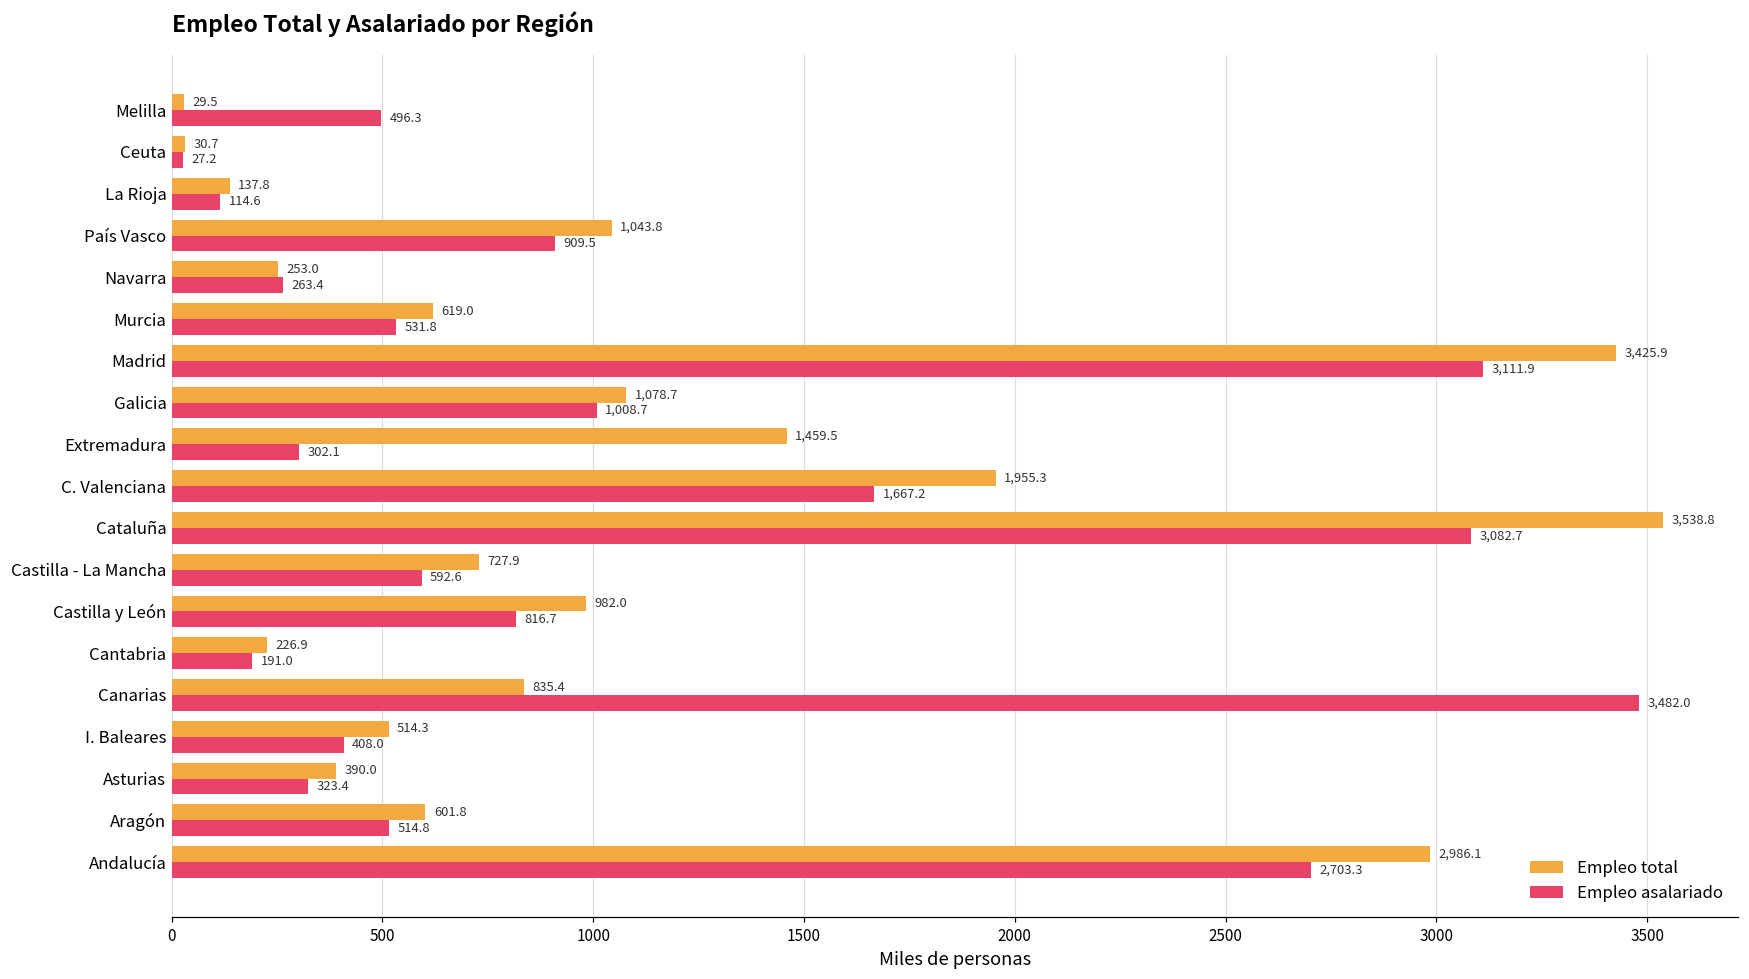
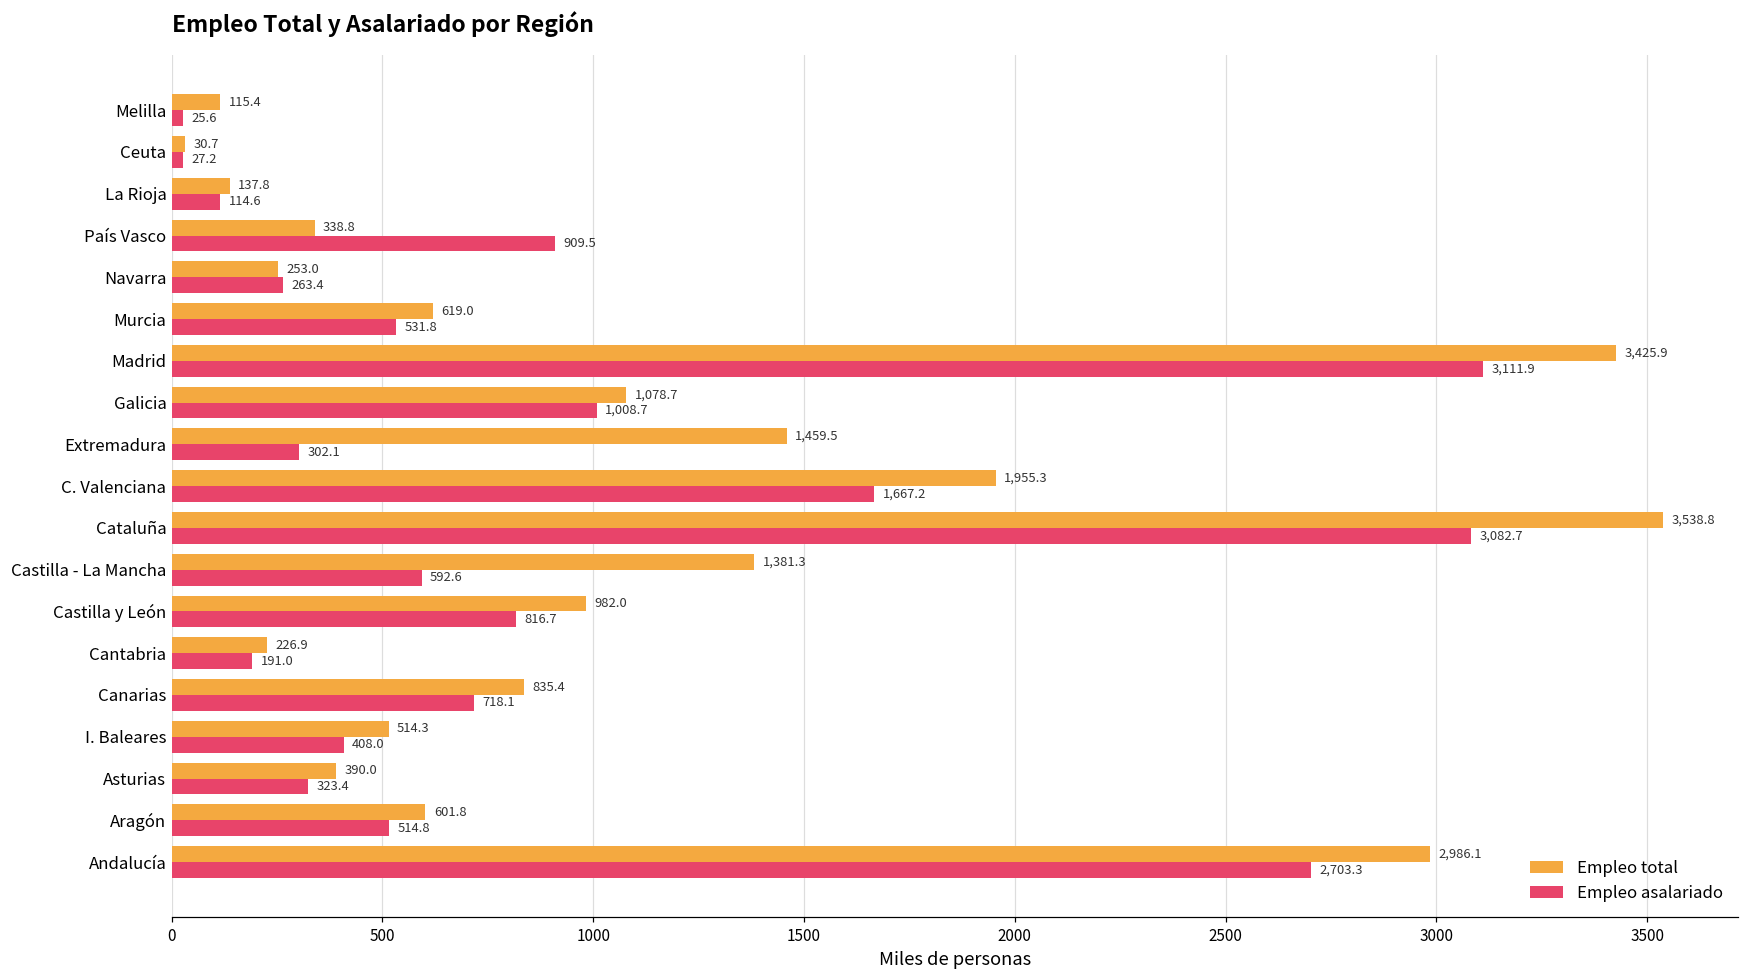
Empleo total, Melilla: 29.5 -> 115.4
Empleo asalariado, Melilla: 496.3 -> 25.6
Empleo total, País Vasco: 1,043.8 -> 338.8
Empleo total, Castilla - La Mancha: 727.9 -> 1,381.3
Empleo asalariado, Canarias: 3,482.0 -> 718.1
